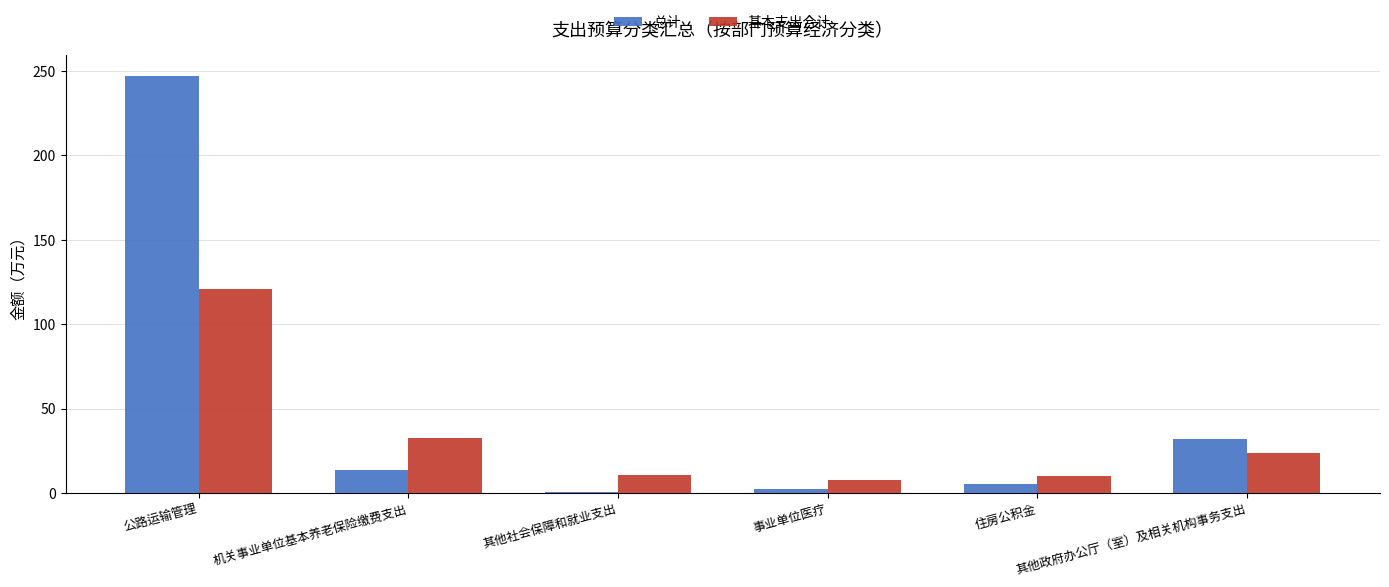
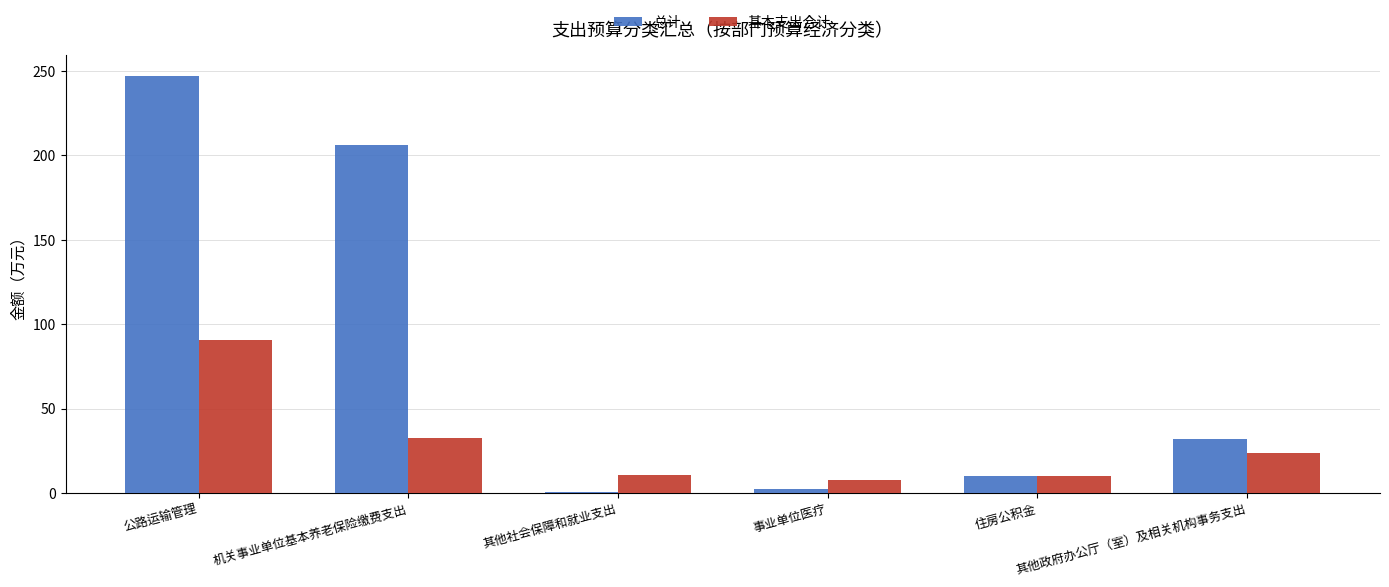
基本支出合计, 公路运输管理: 121 -> 91
总计, 机关事业单位基本养老保险缴费支出: 14 -> 206
总计, 住房公积金: 5 -> 10
